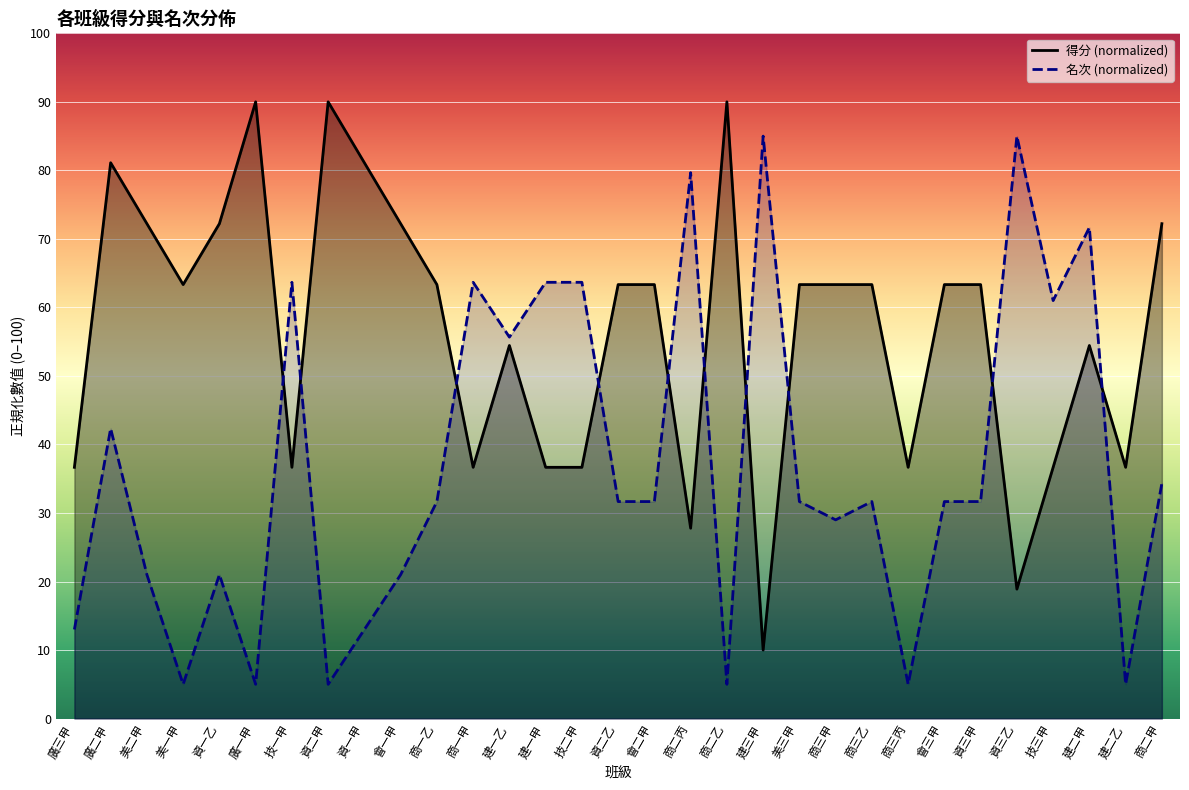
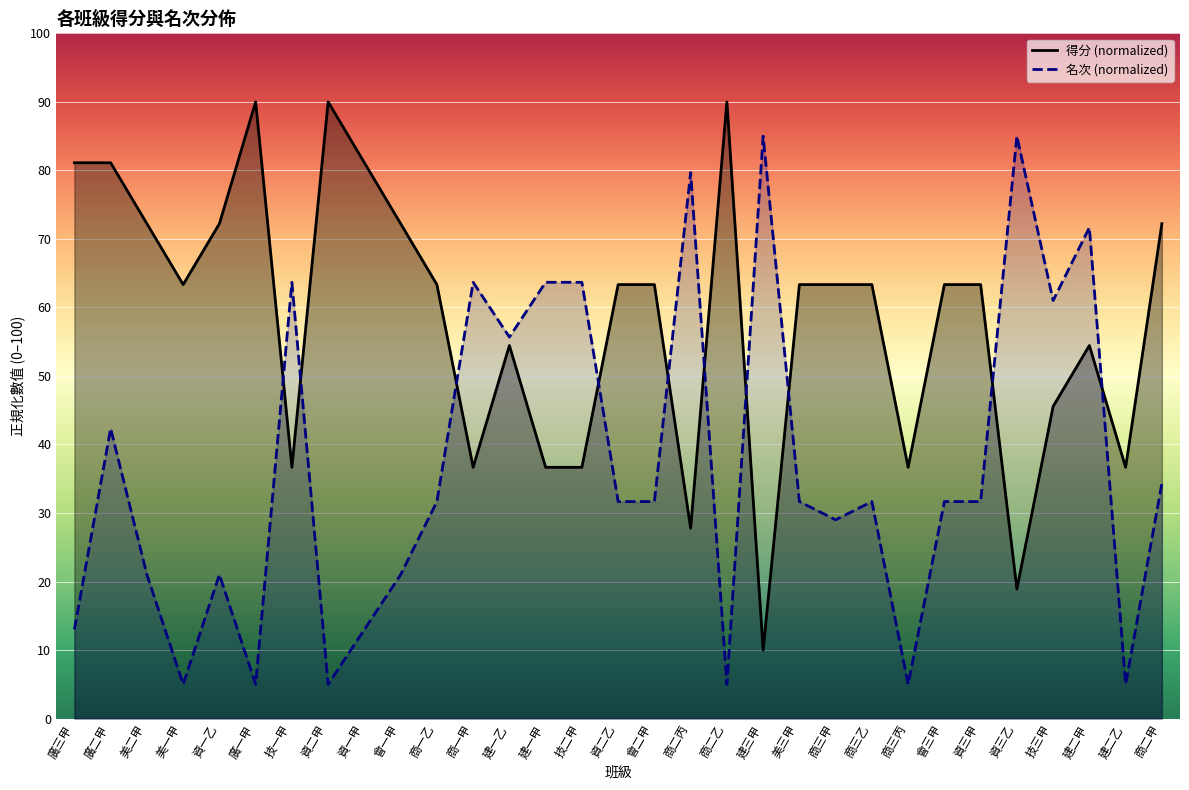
得分 (normalized), 廣三甲: 37 -> 81
得分 (normalized), 技三甲: 37 -> 46
